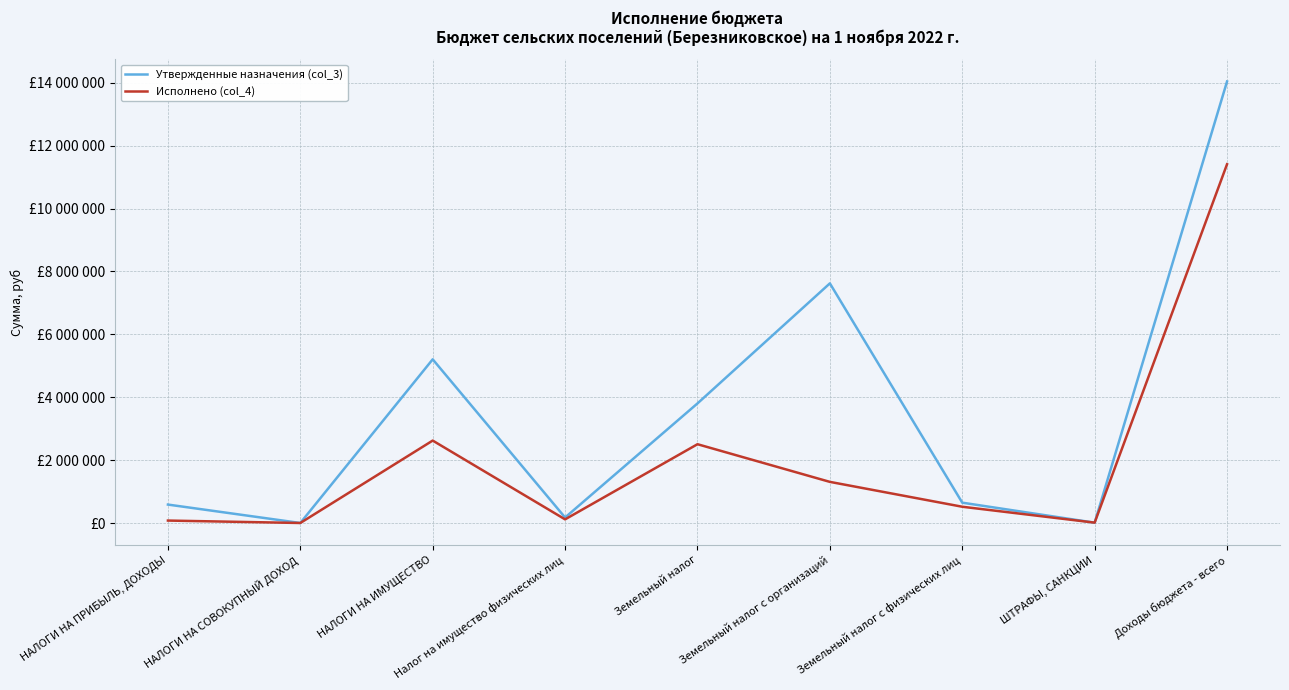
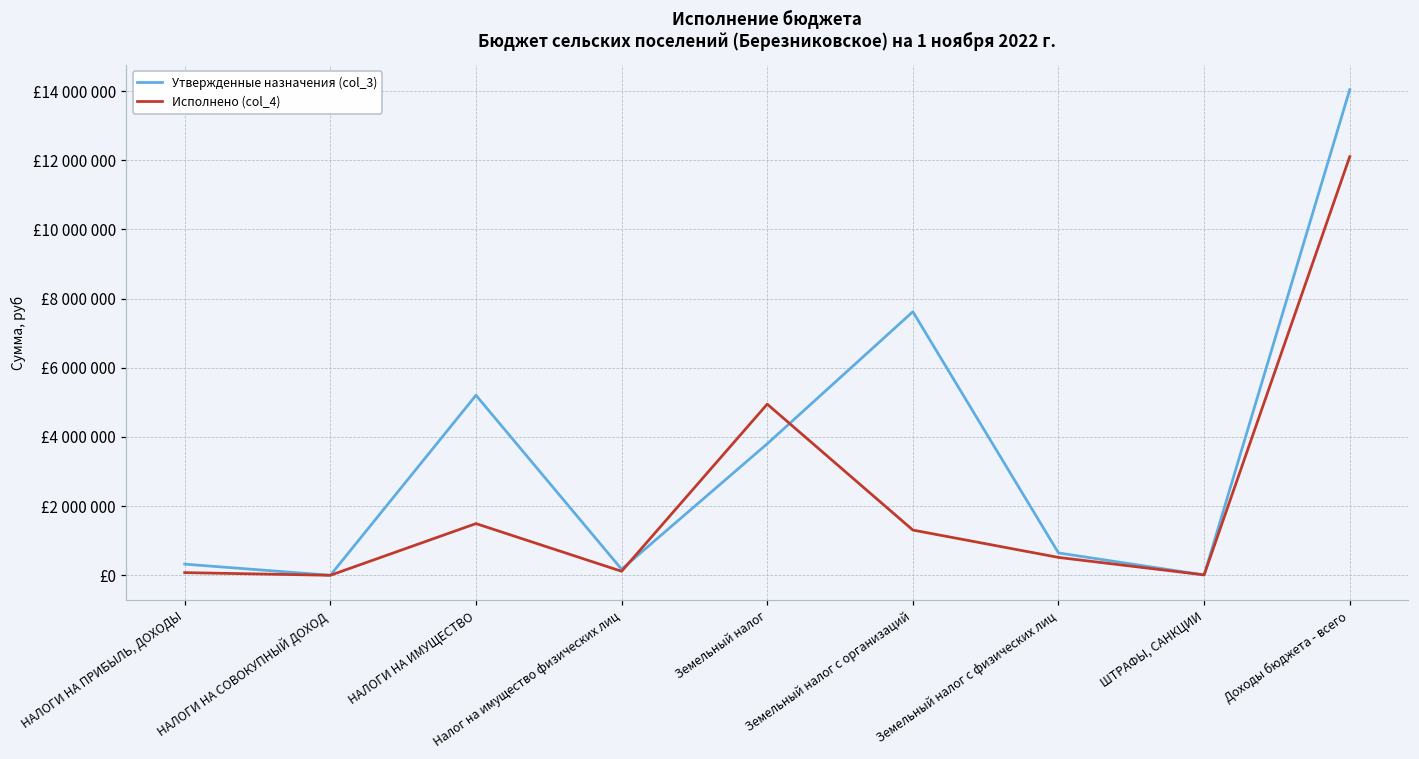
Утвержденные назначения (col_3), НАЛОГИ НА ПРИБЫЛЬ, ДОХОДЫ: £600000 -> £300000
Исполнено (col_4), НАЛОГИ НА ИМУЩЕСТВО: £2600000 -> £1500000
Исполнено (col_4), Земельный налог: £2500000 -> £4900000
Исполнено (col_4), Доходы бюджета - всего: £11400000 -> £12100000
